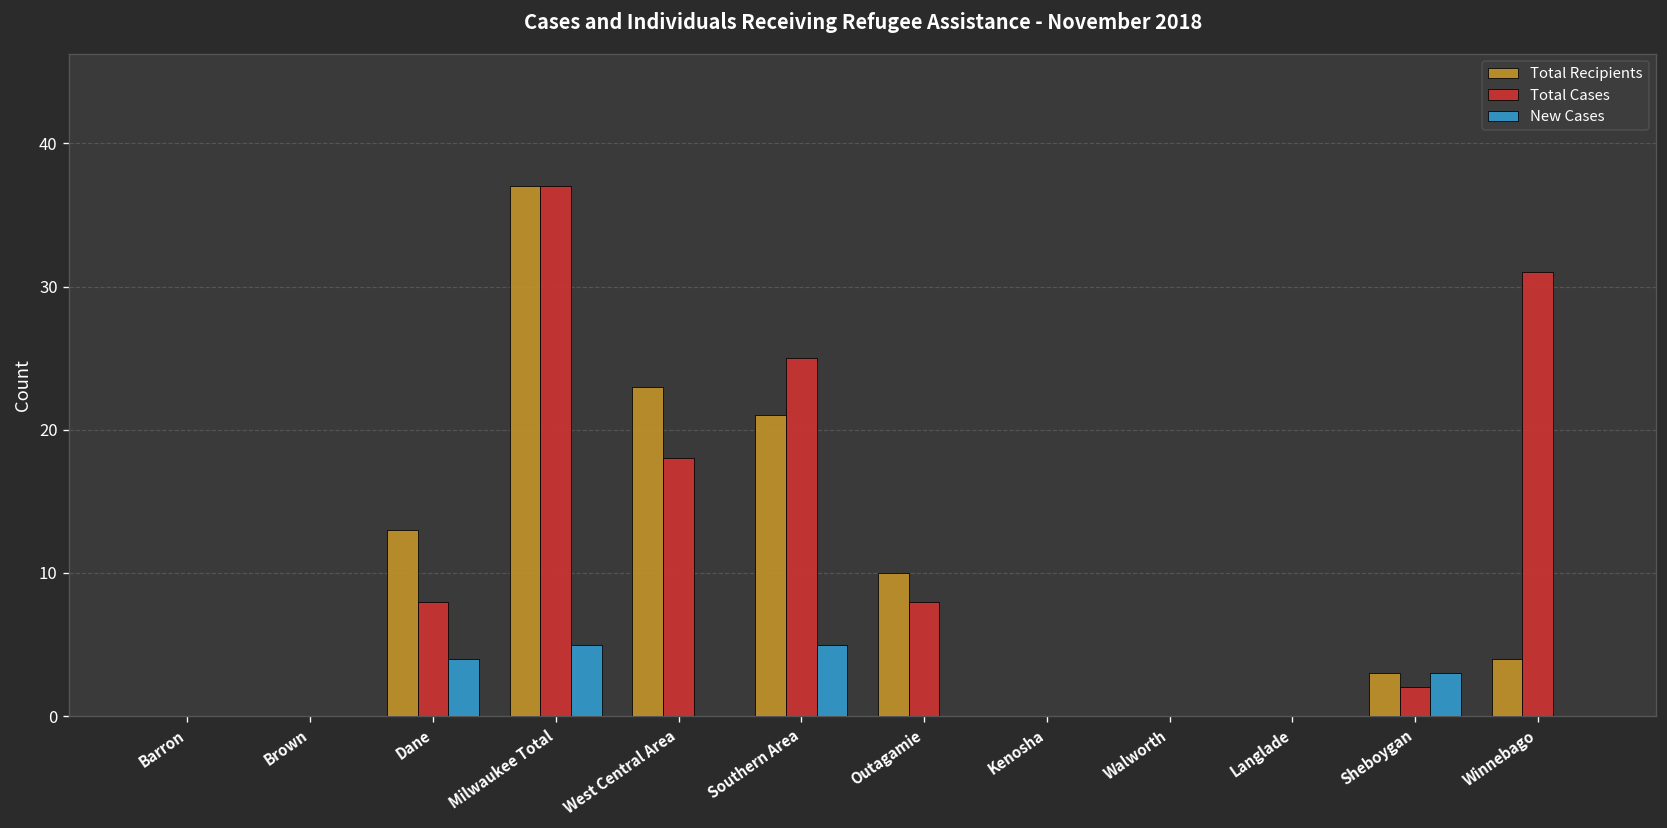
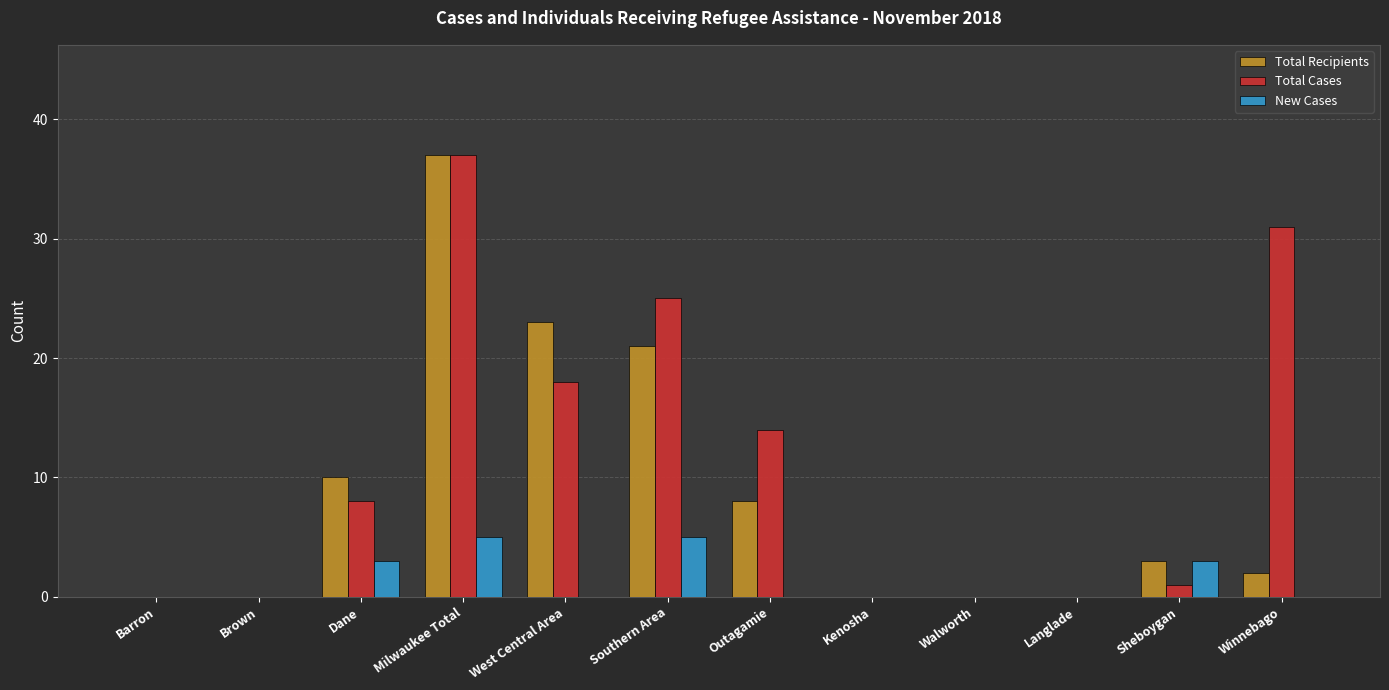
Total Recipients, Dane: 13 -> 10
New Cases, Dane: 4 -> 3
Total Recipients, Outagamie: 10 -> 8
Total Cases, Outagamie: 8 -> 14
Total Cases, Sheboygan: 2 -> 1
Total Recipients, Winnebago: 4 -> 2
